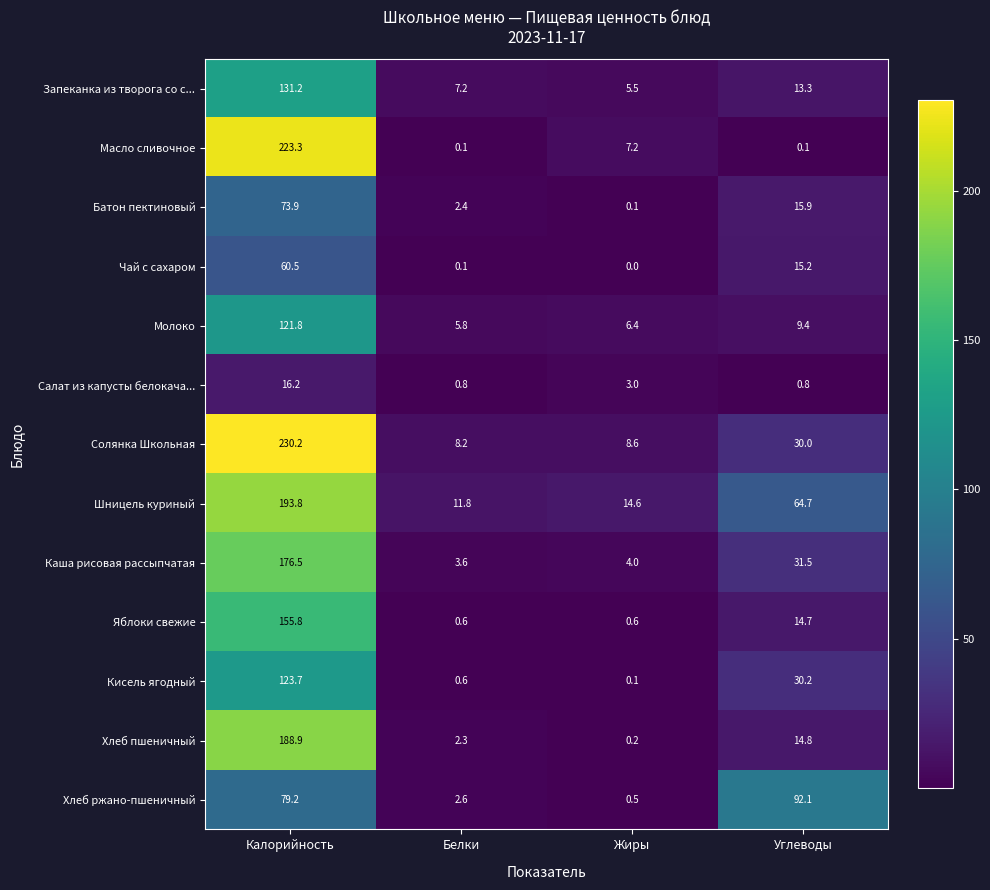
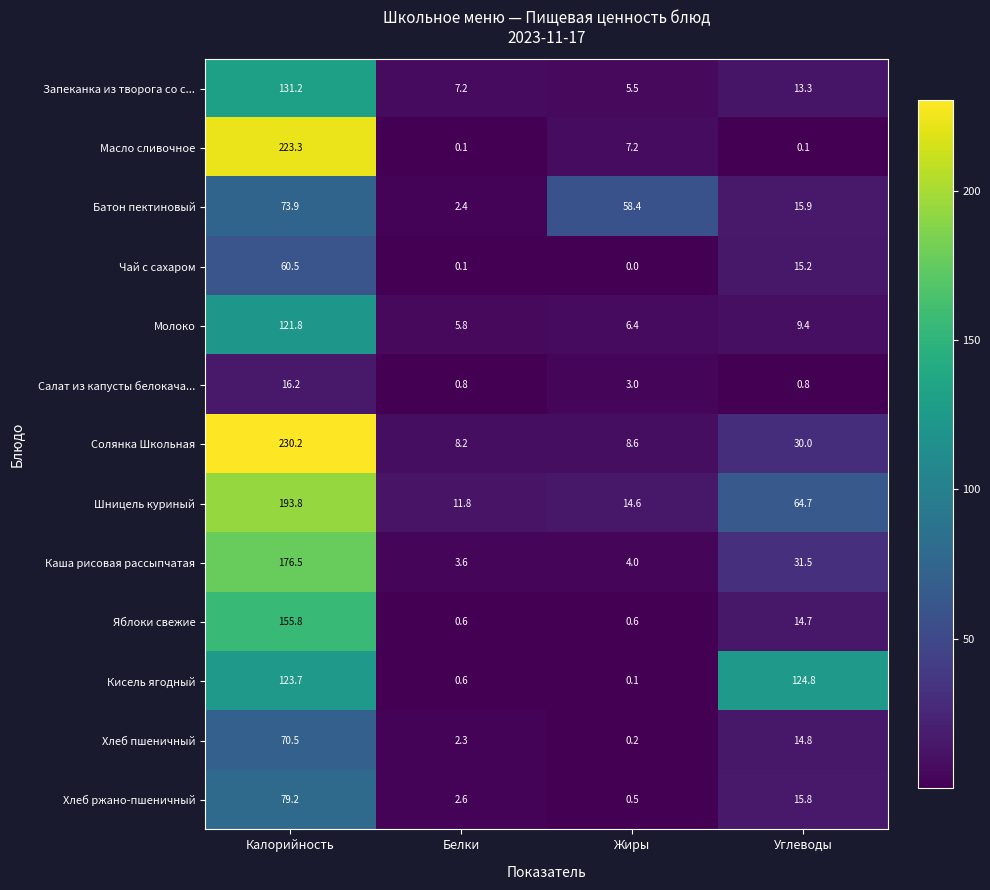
Батон пектиновый, Жиры: 0.1 -> 58.4
Кисель ягодный, Углеводы: 30.2 -> 124.8
Хлеб пшеничный, Калорийность: 188.9 -> 70.5
Хлеб ржано-пшеничный, Углеводы: 92.1 -> 15.8
